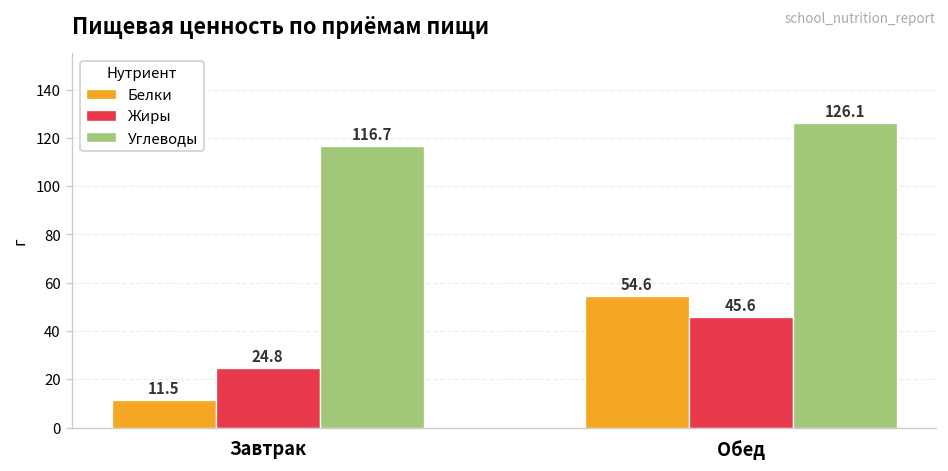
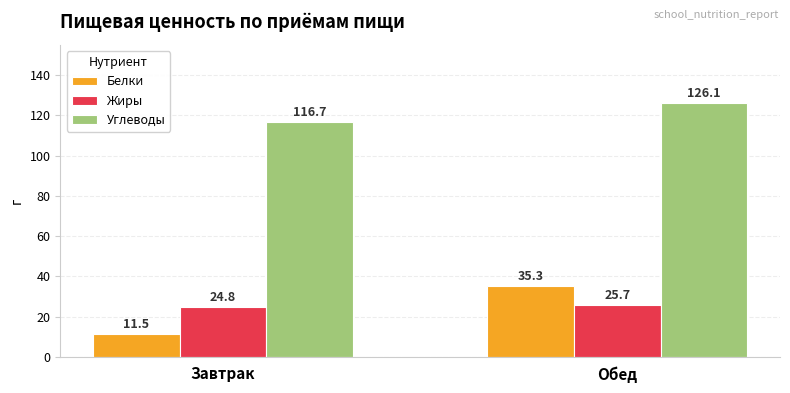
Белки, Обед: 54.6 -> 35.3
Жиры, Обед: 45.6 -> 25.7
